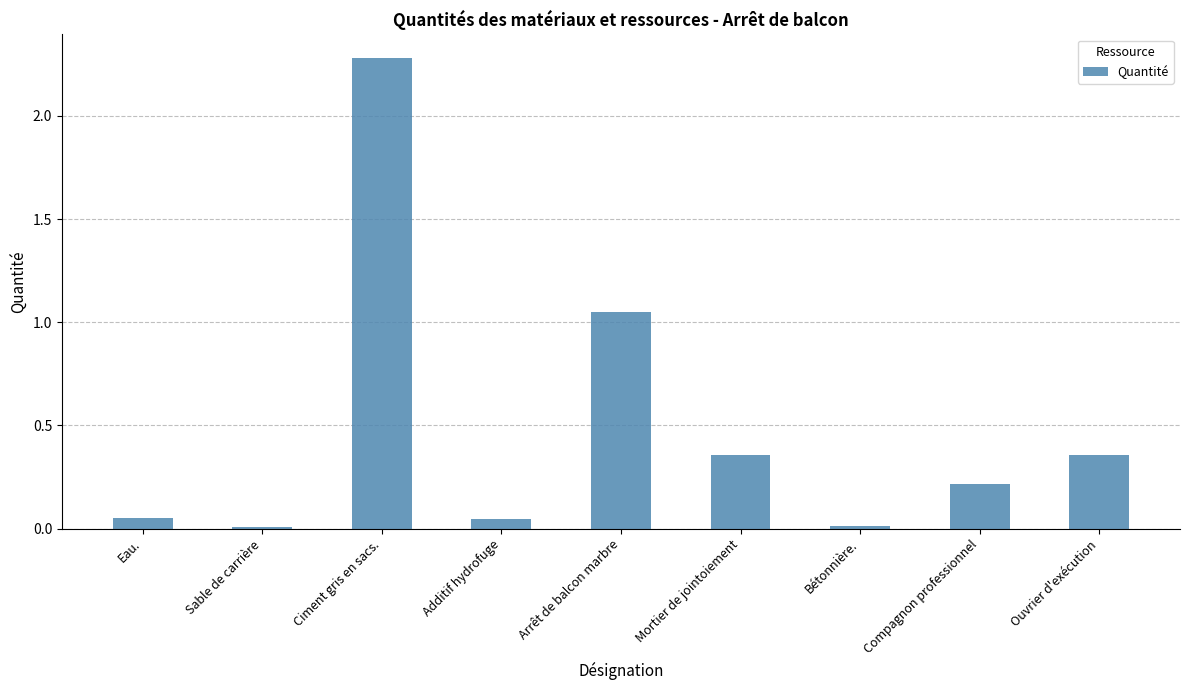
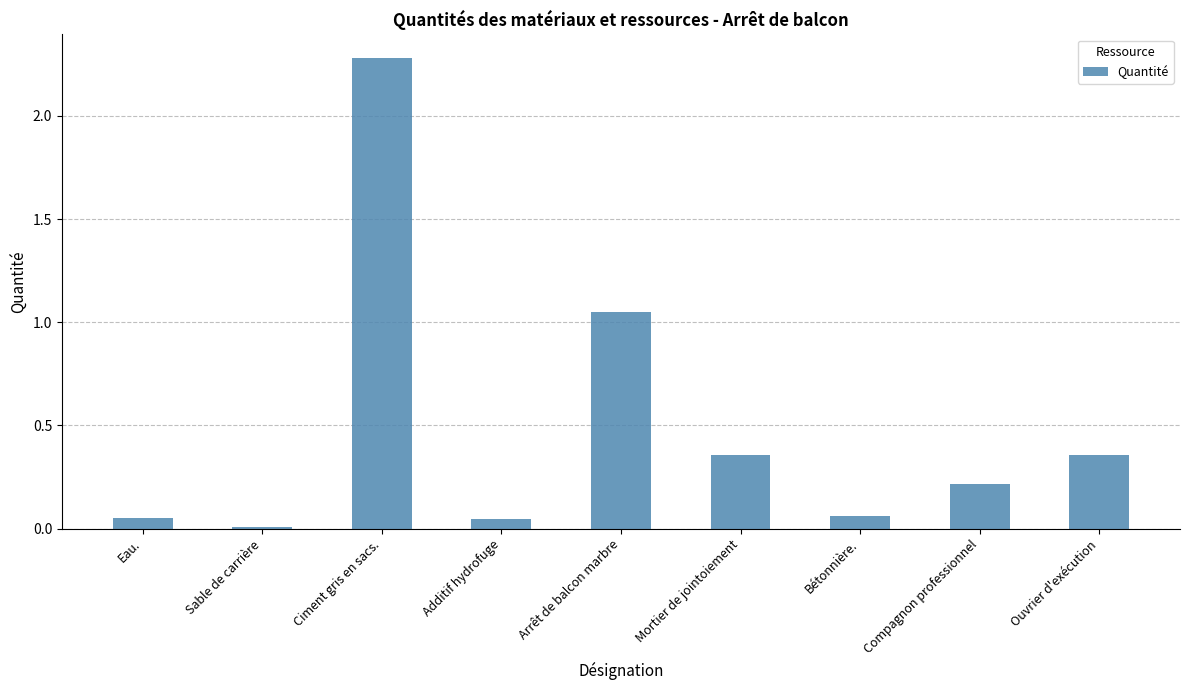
Bétonnière.: 0.01 -> 0.06
